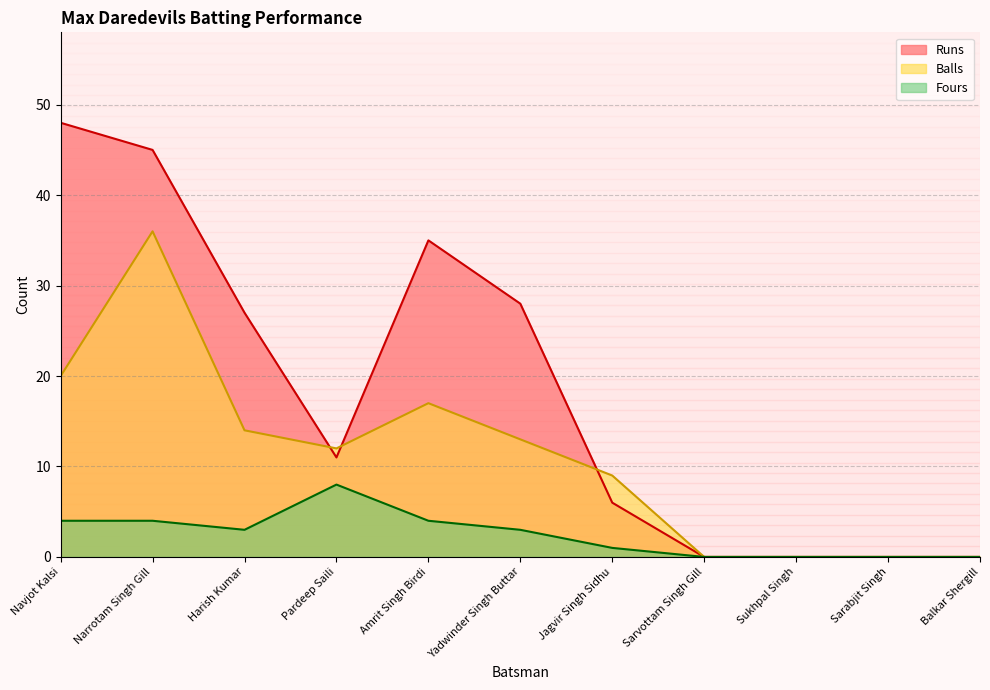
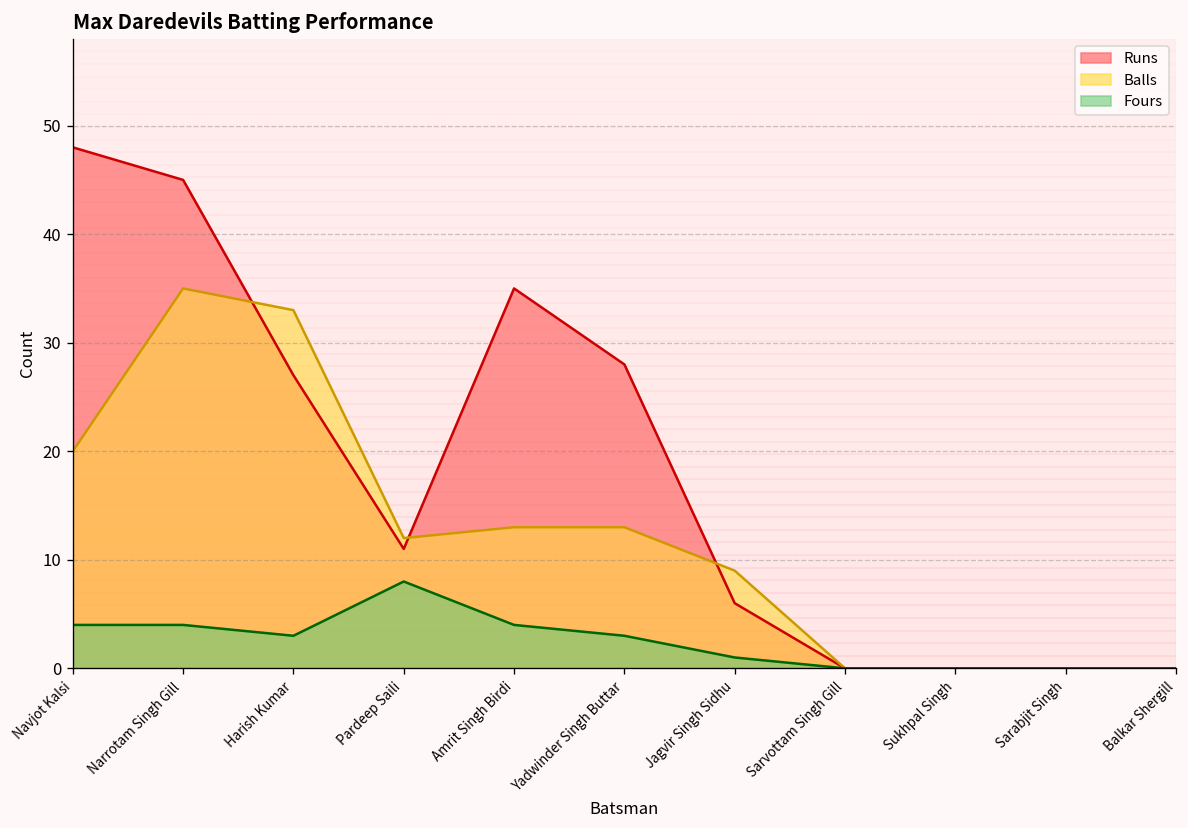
Balls, Narrotam Singh Gill: 36 -> 35
Balls, Harish Kumar: 14 -> 33
Balls, Amrit Singh Birdi: 17 -> 13
